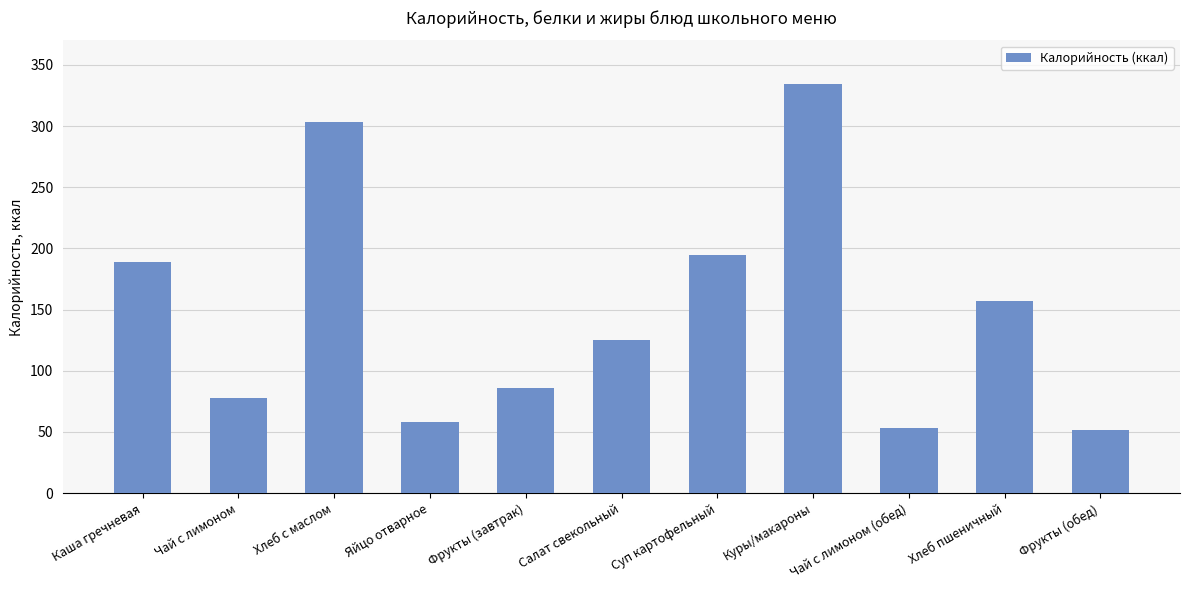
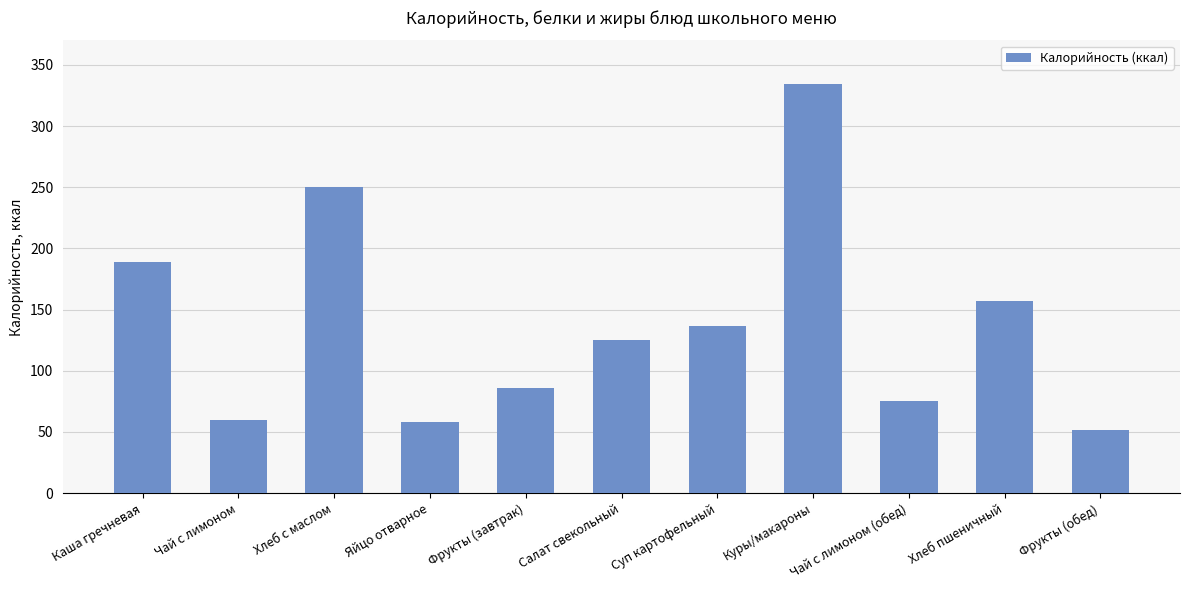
Чай с лимоном: 78 -> 60
Хлеб с маслом: 303 -> 250
Суп картофельный: 195 -> 137
Чай с лимоном (обед): 53 -> 75
